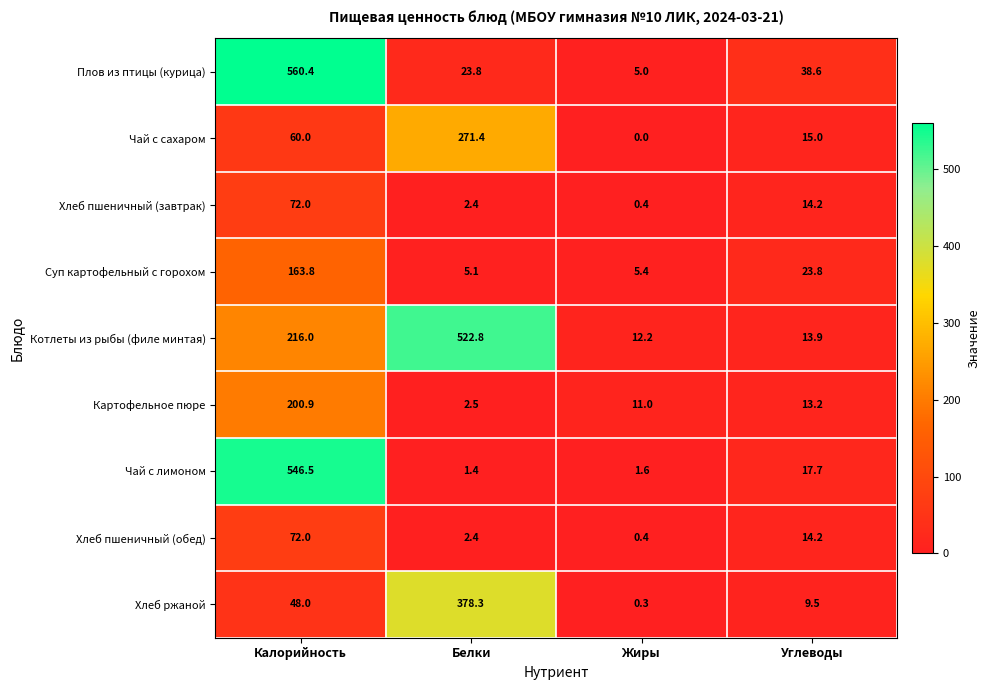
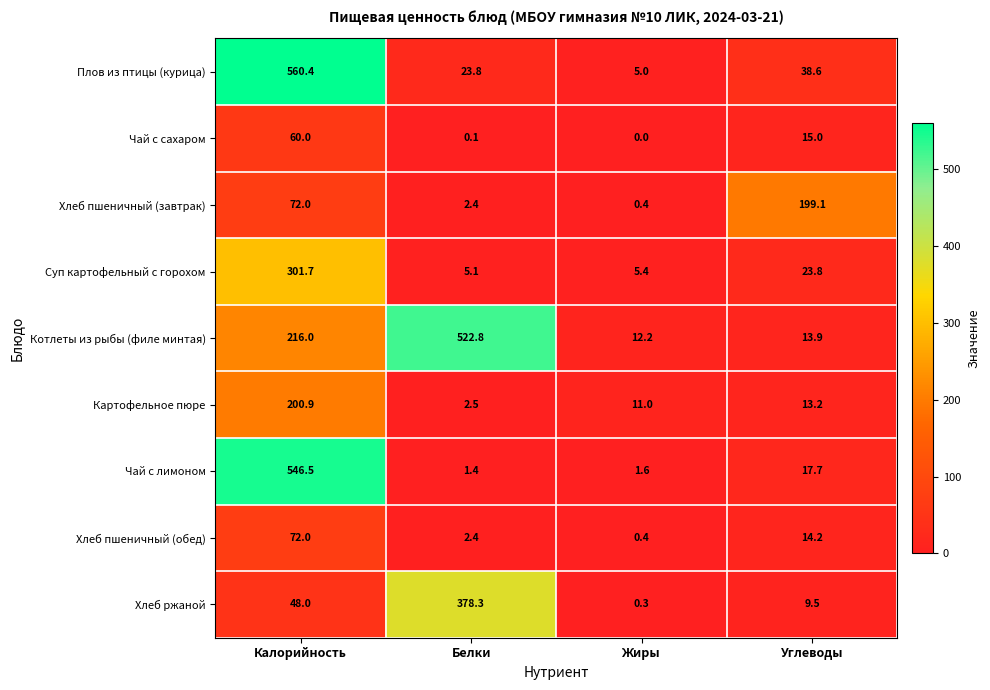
Чай с сахаром, Белки: 271.4 -> 0.1
Хлеб пшеничный (завтрак), Углеводы: 14.2 -> 199.1
Суп картофельный с горохом, Калорийность: 163.8 -> 301.7
